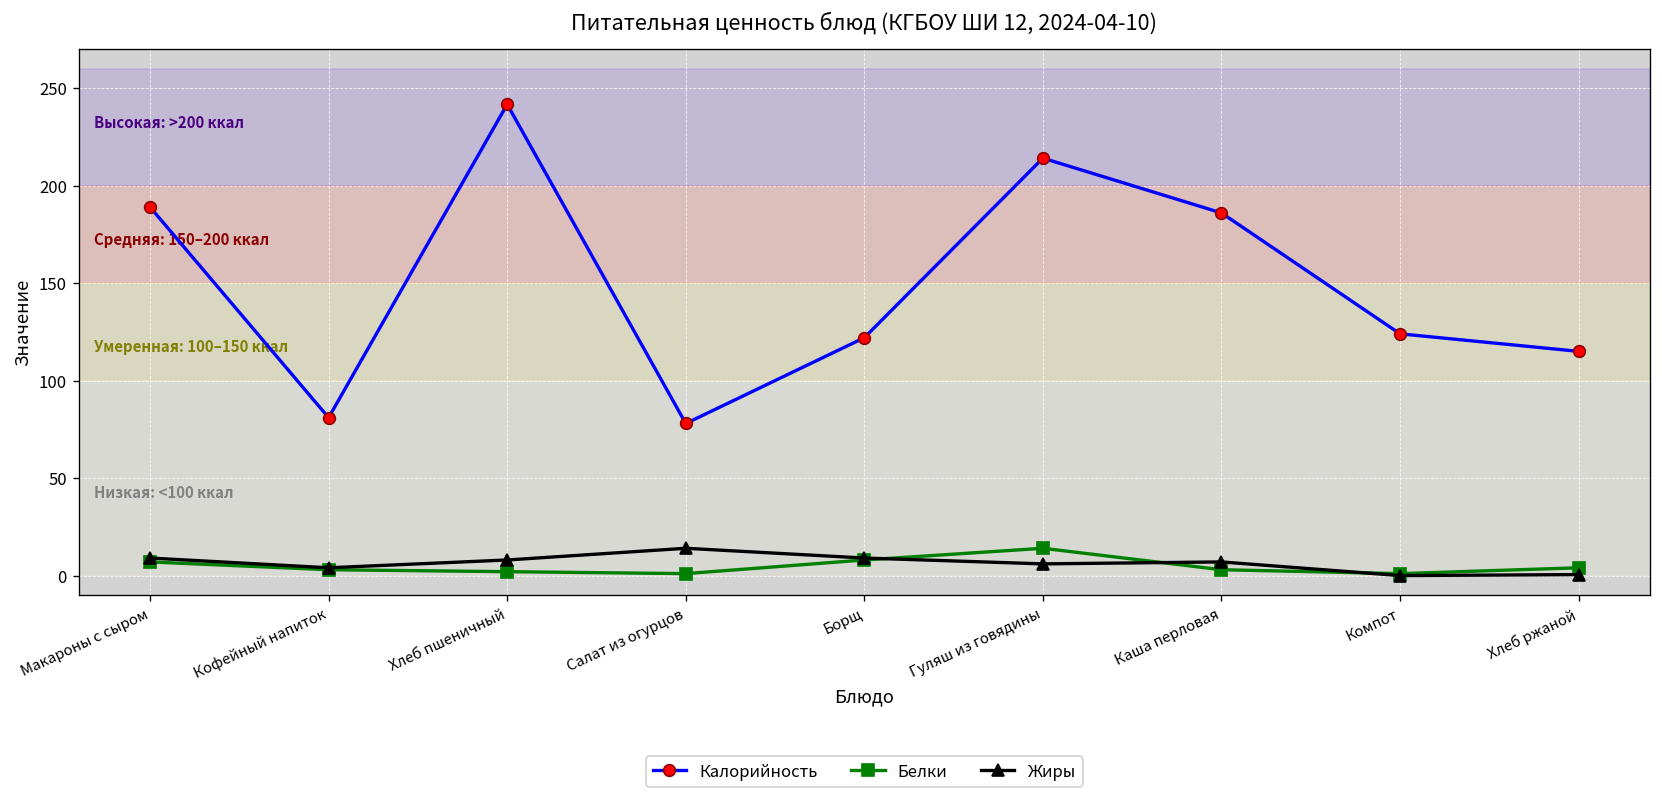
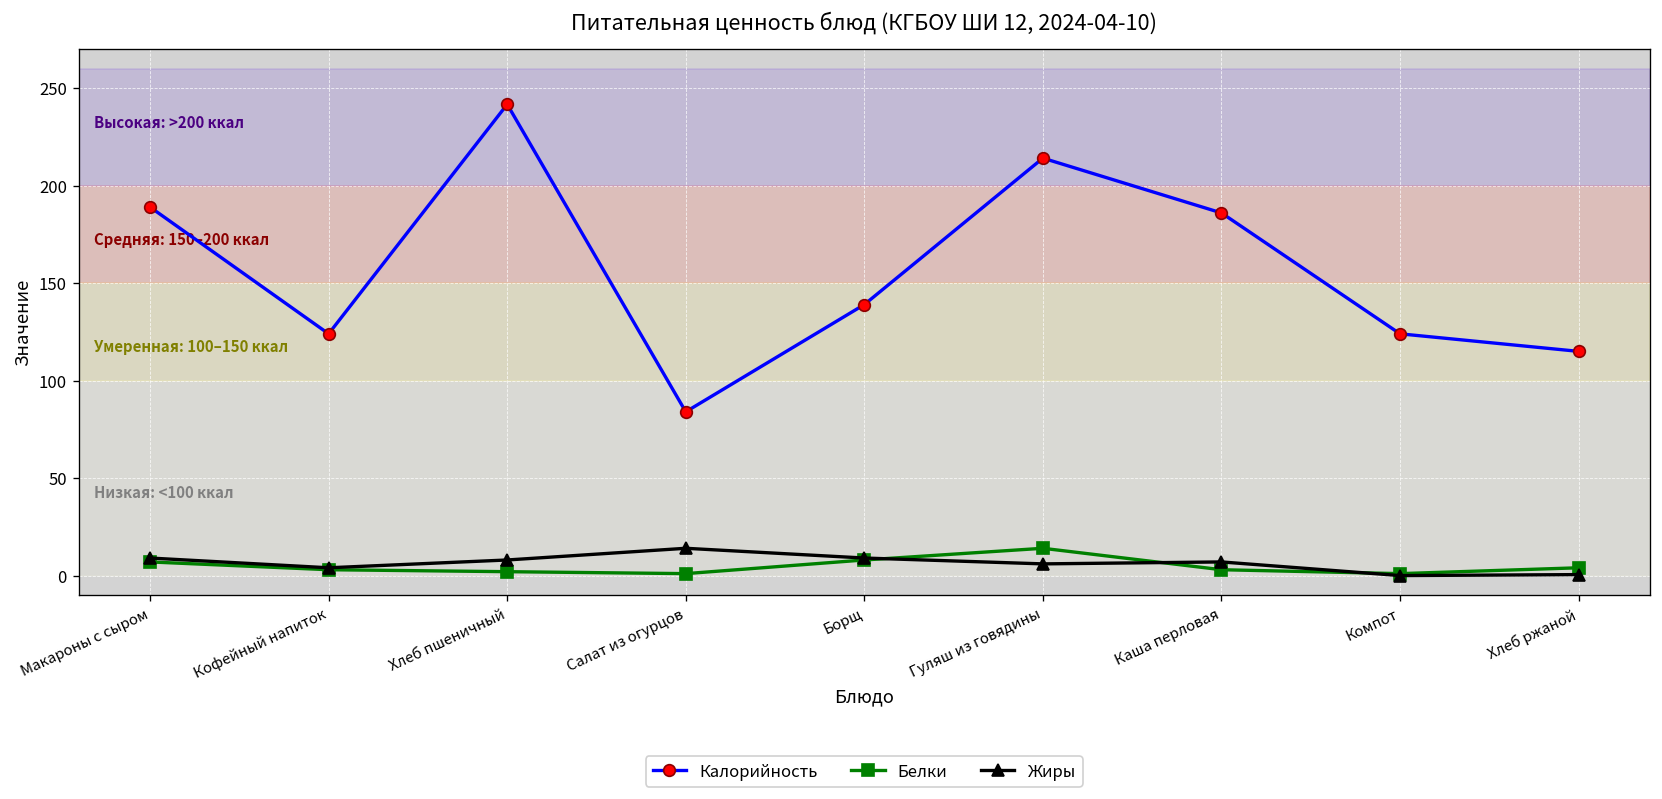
Калорийность, Кофейный напиток: 81 -> 124
Калорийность, Салат из огурцов: 78 -> 84
Калорийность, Борщ: 122 -> 139
